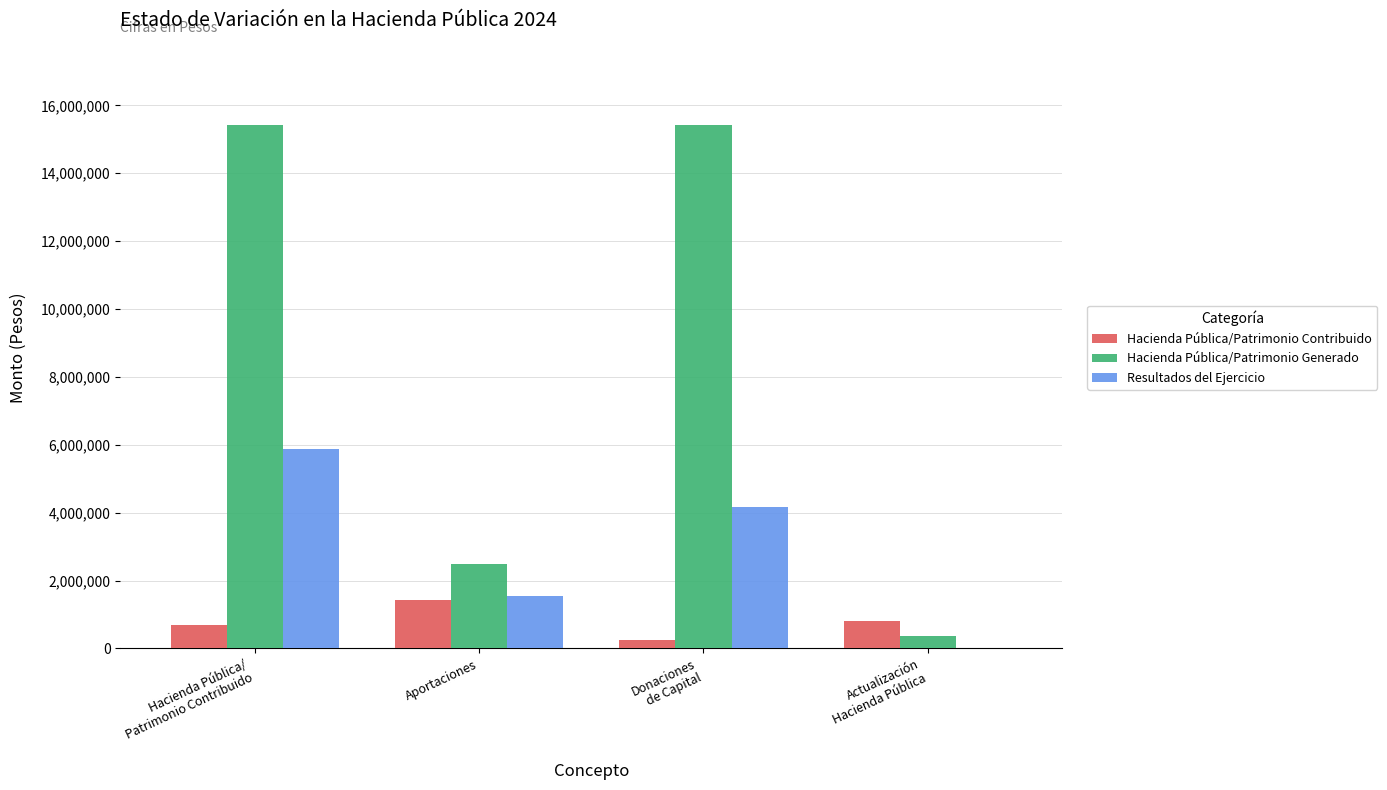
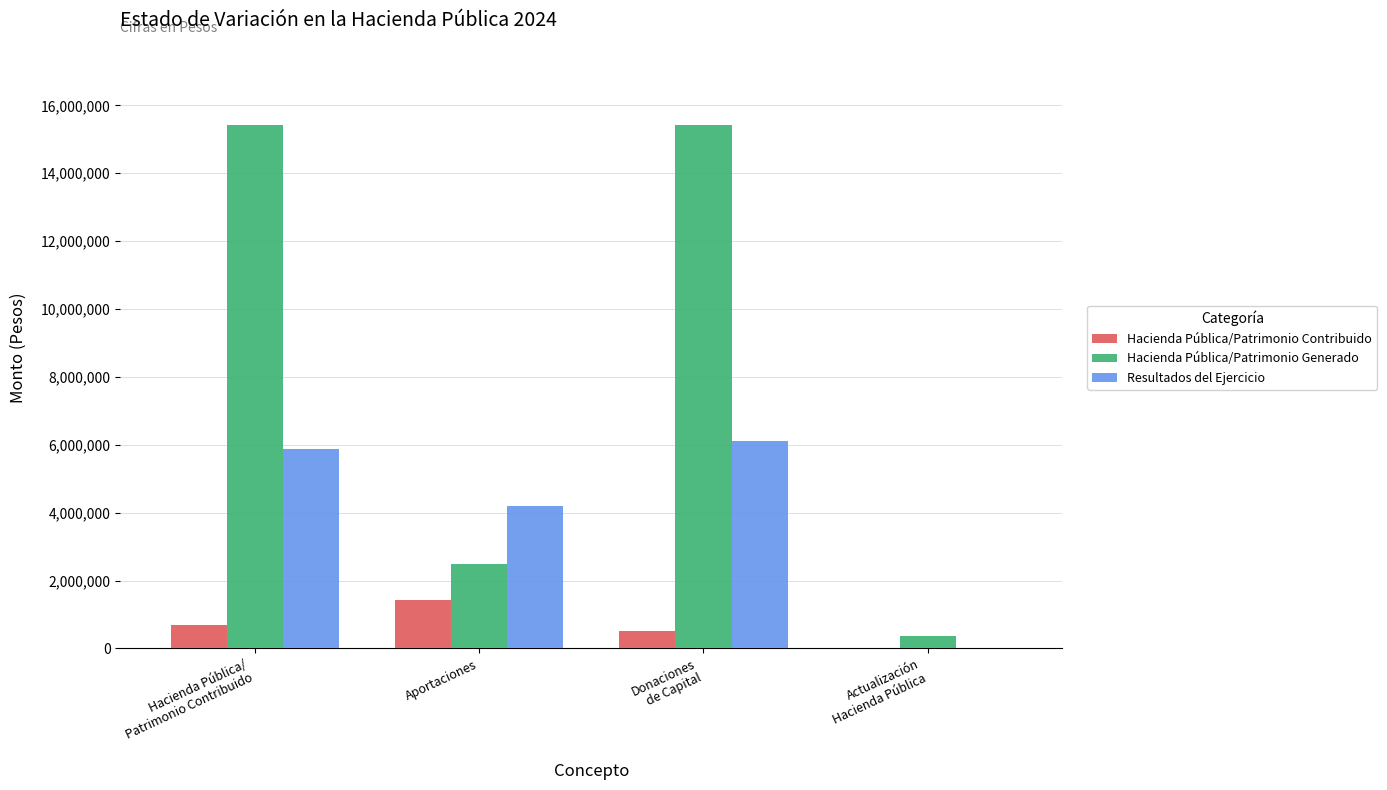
Resultados del Ejercicio, Aportaciones: 1,600,000 -> 4,200,000
Hacienda Pública/Patrimonio Contribuido, Donaciones de Capital: 300,000 -> 500,000
Resultados del Ejercicio, Donaciones de Capital: 4,200,000 -> 6,100,000
Hacienda Pública/Patrimonio Contribuido, Actualización Hacienda Pública: 800,000 -> 0
